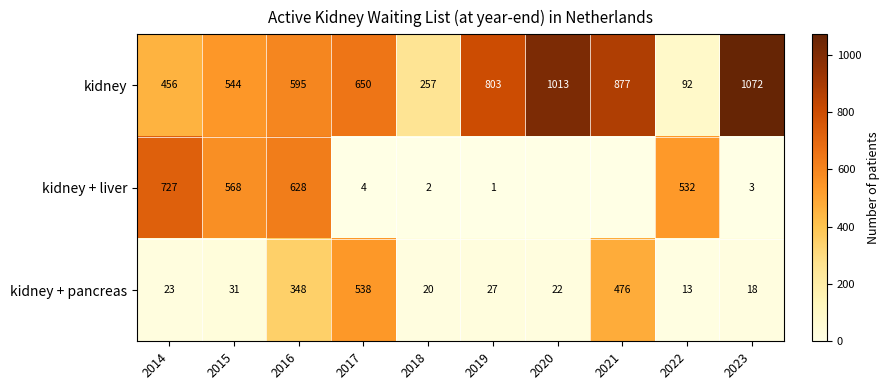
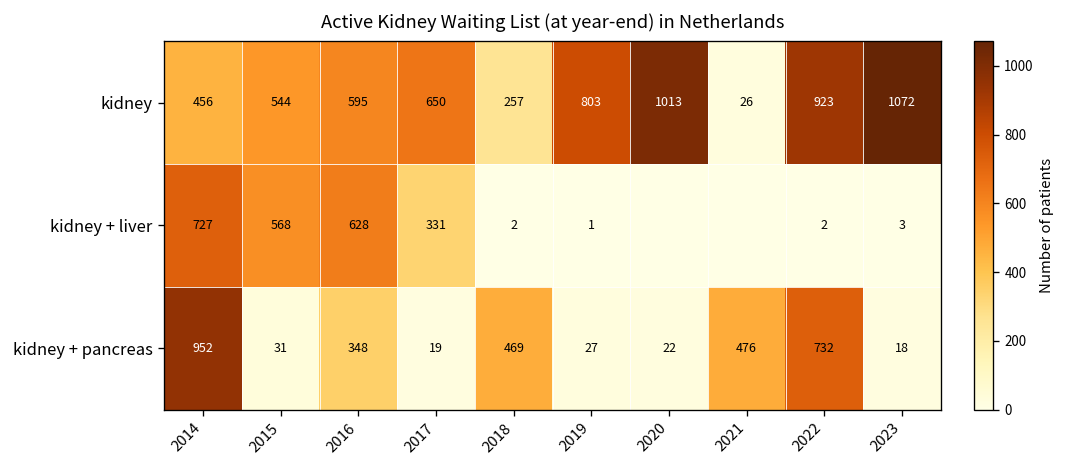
kidney, 2021: 877 -> 26
kidney, 2022: 92 -> 923
kidney + liver, 2017: 4 -> 331
kidney + liver, 2022: 532 -> 2
kidney + pancreas, 2014: 23 -> 952
kidney + pancreas, 2017: 538 -> 19
kidney + pancreas, 2018: 20 -> 469
kidney + pancreas, 2022: 13 -> 732
